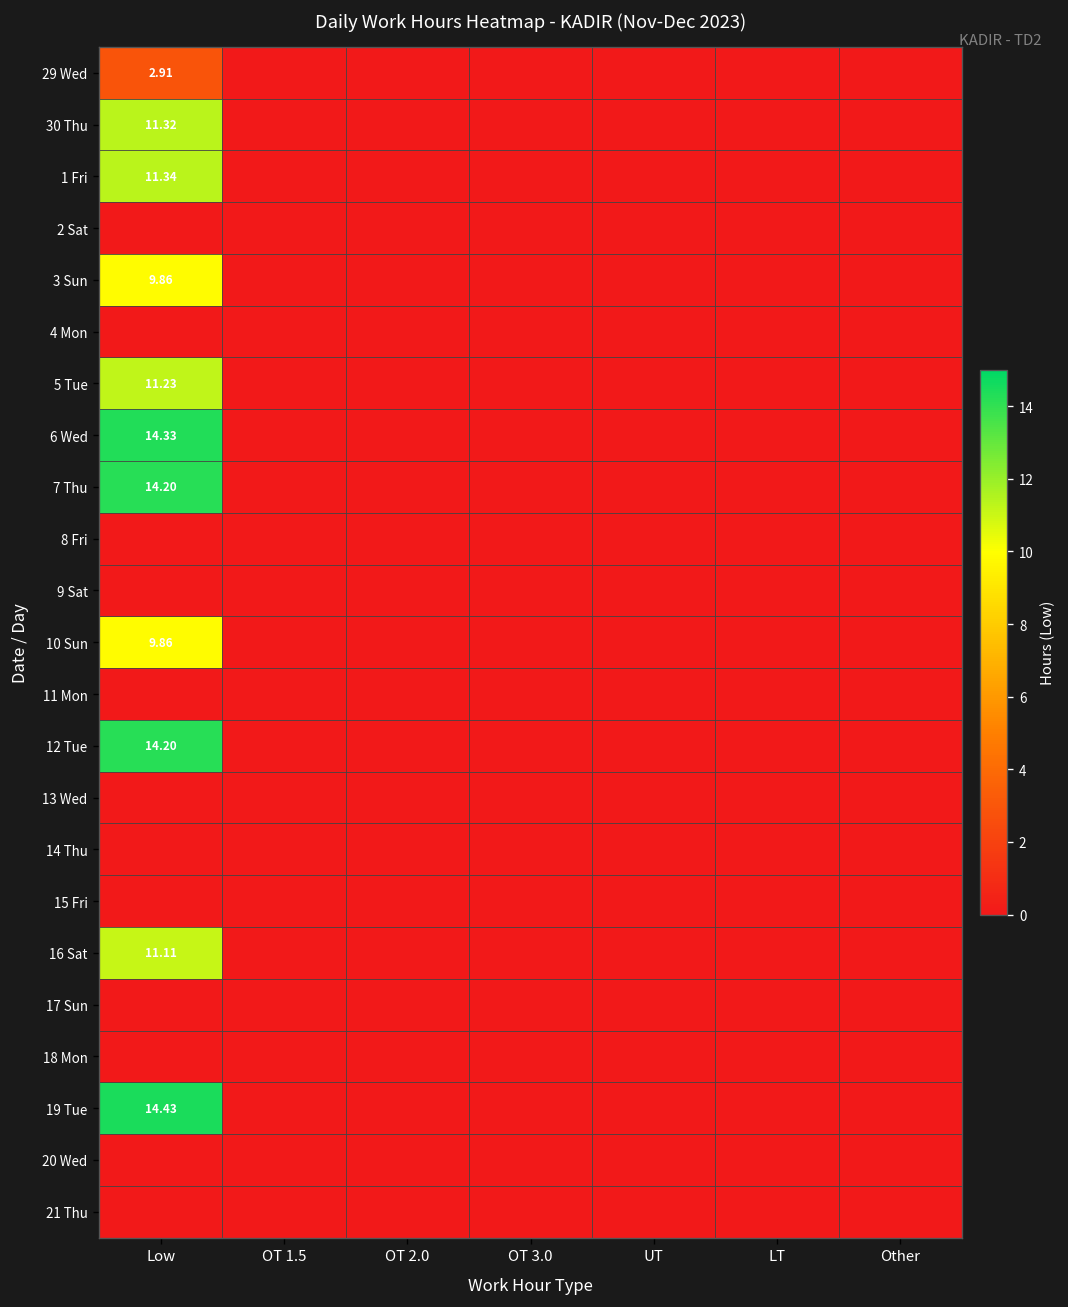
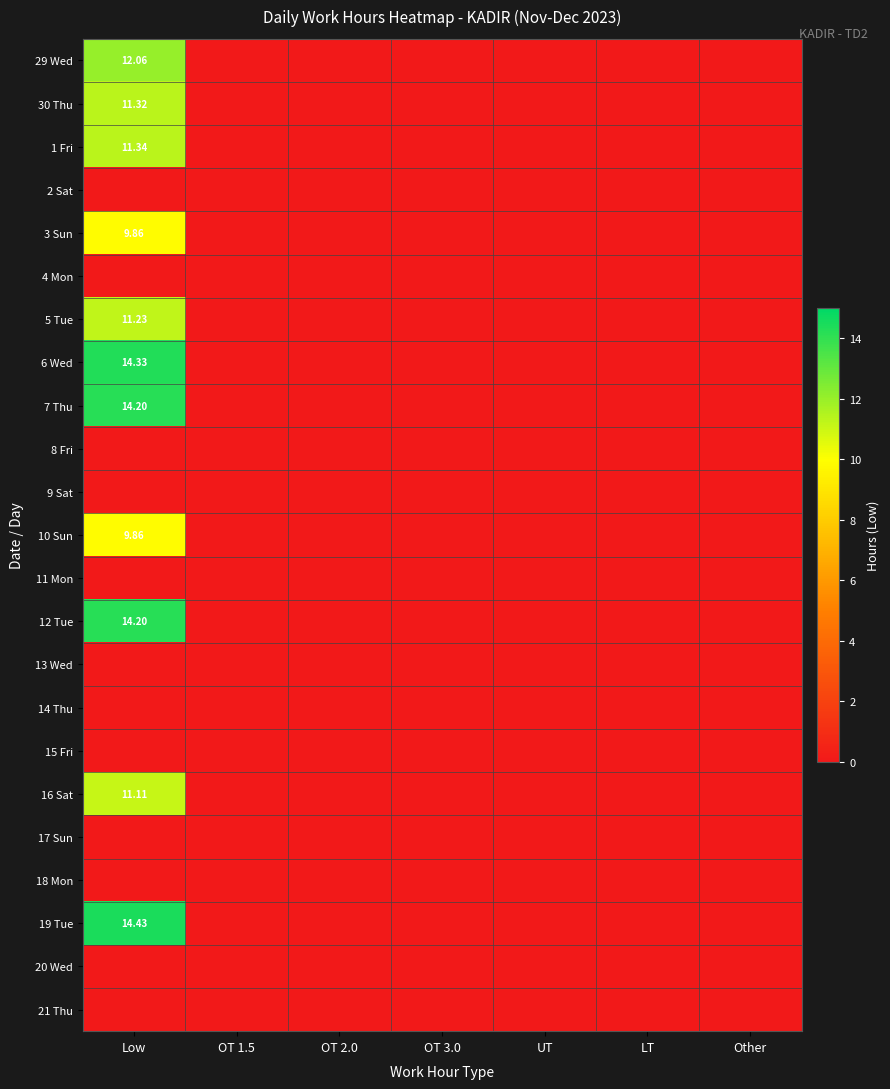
29 Wed, Low: 2.91 -> 12.06
